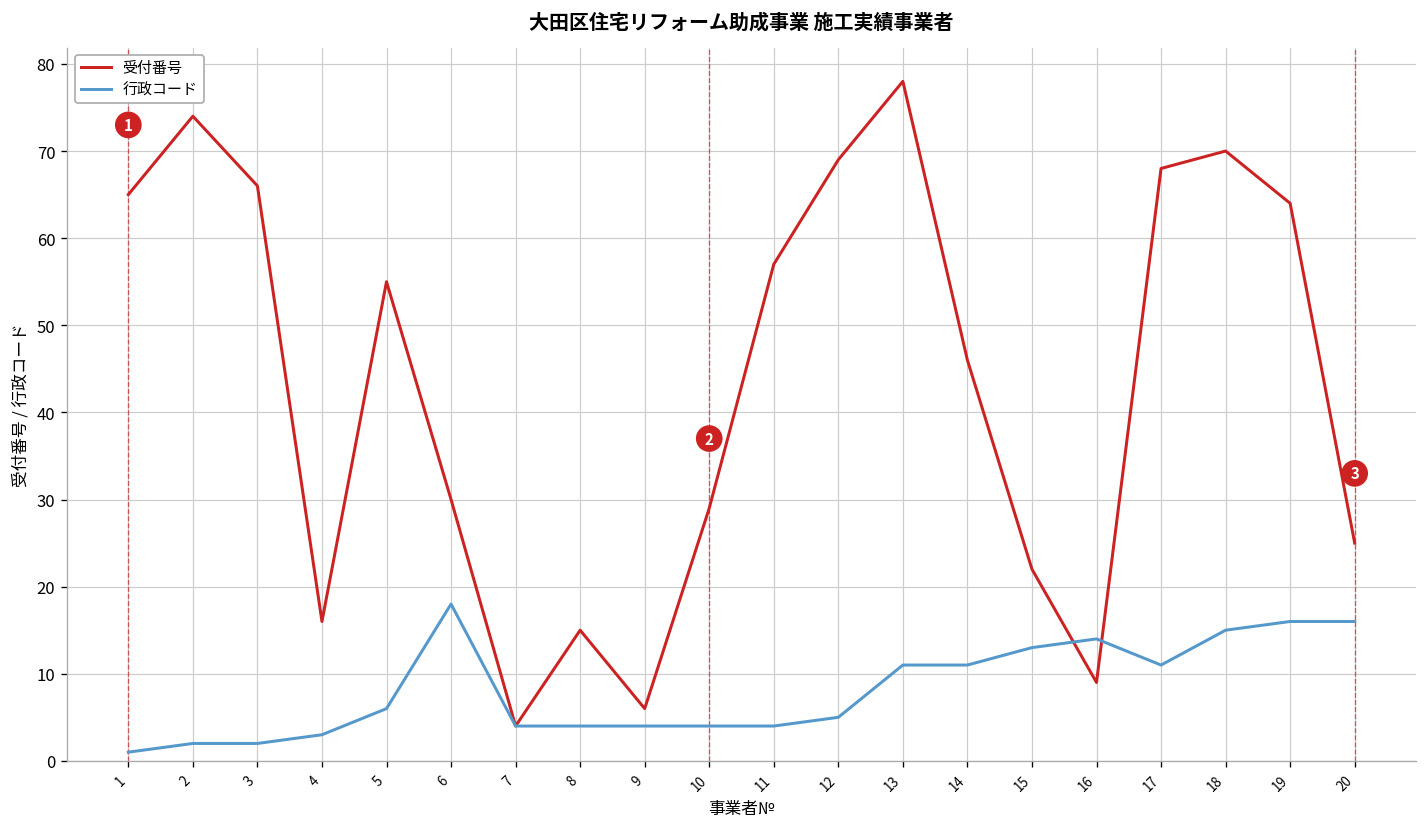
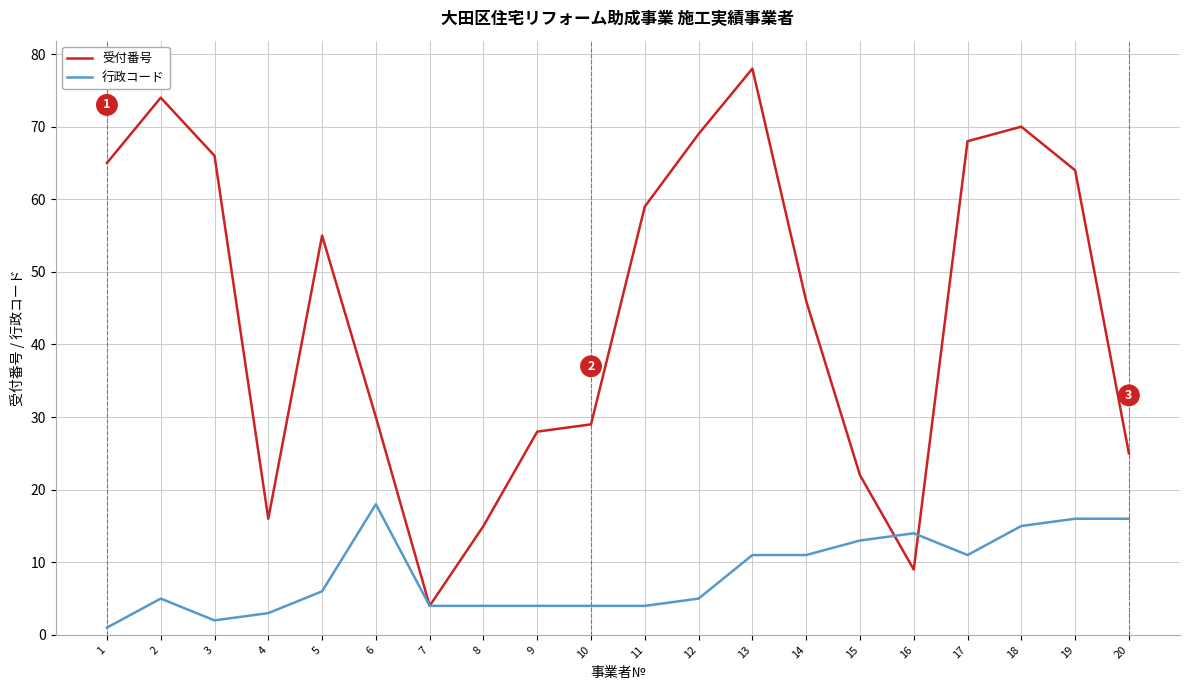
行政コード, 2: 2 -> 5
受付番号, 9: 6 -> 28
受付番号, 11: 57 -> 59
